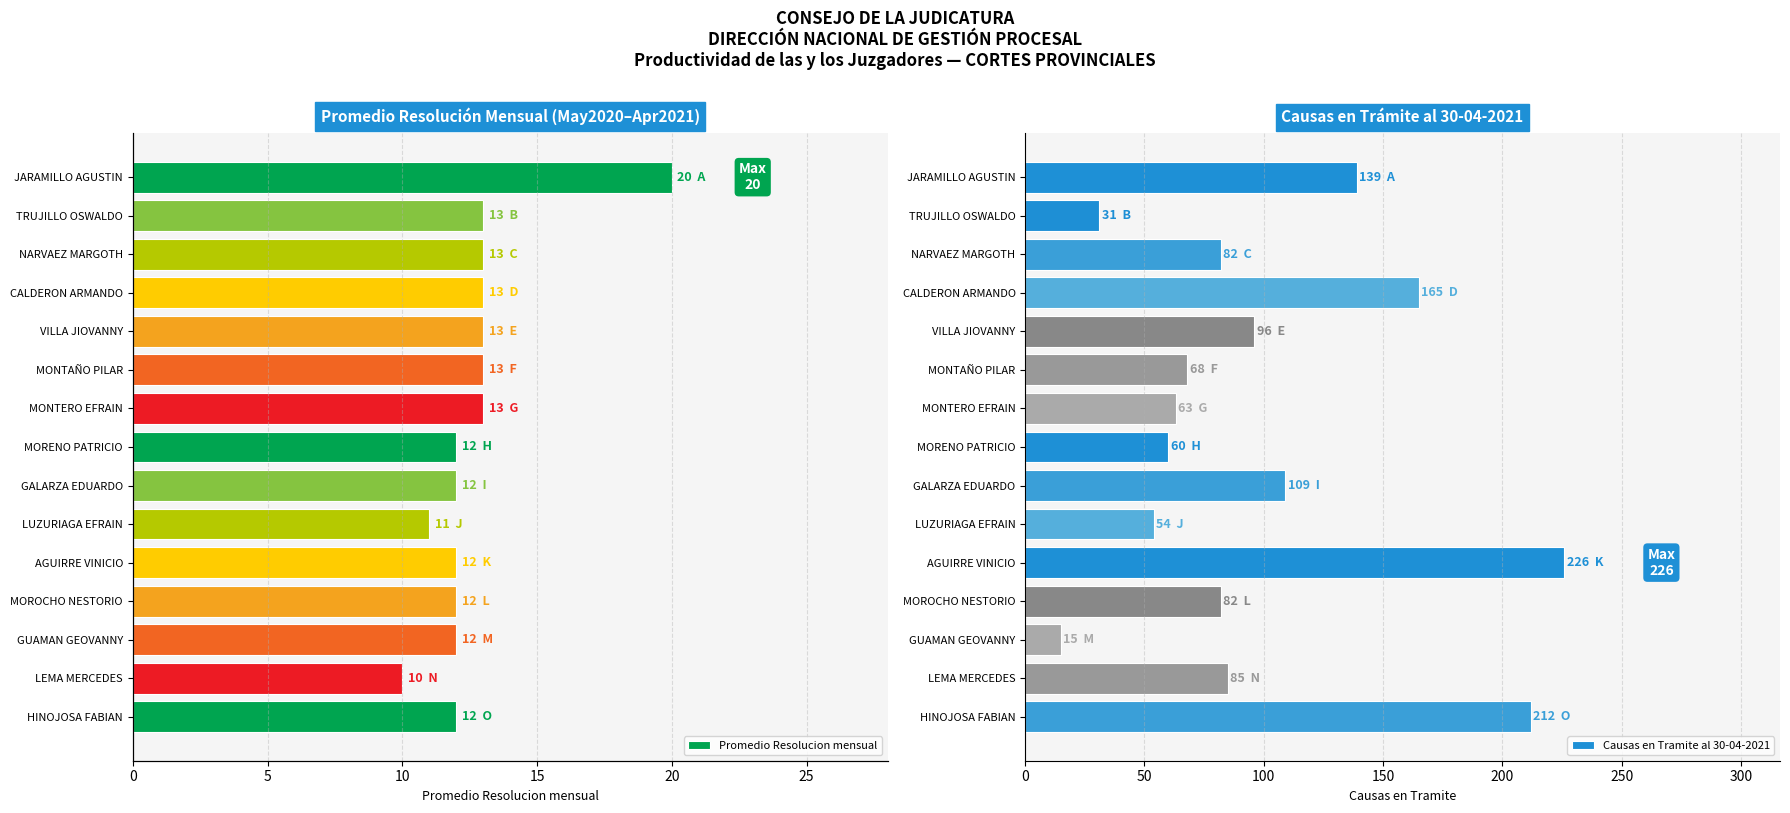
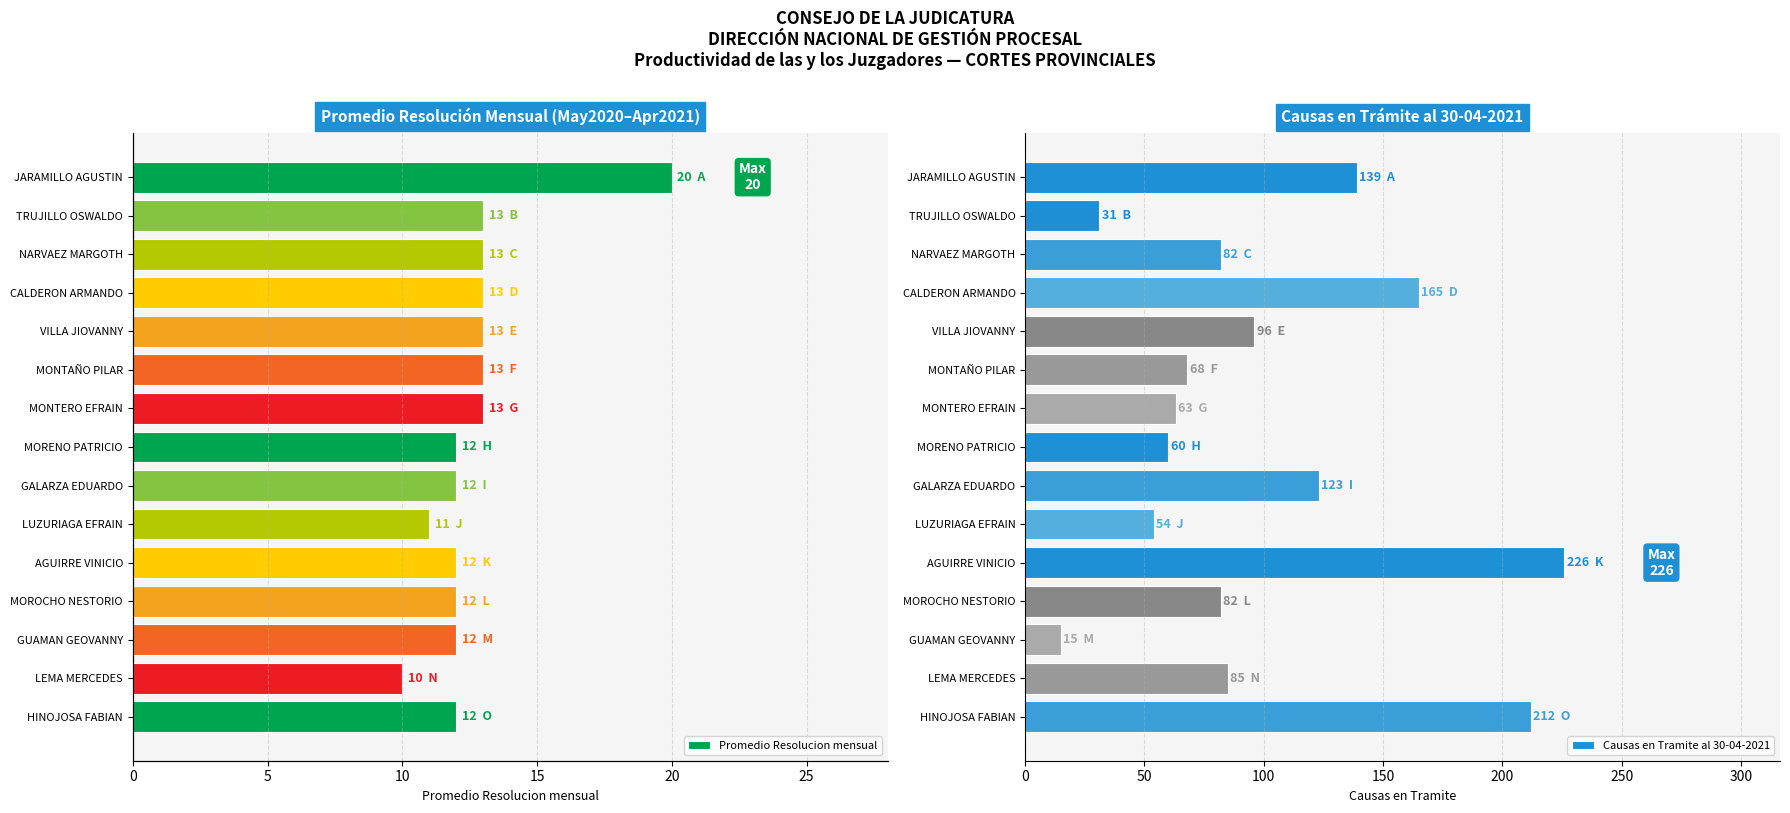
Causas en Trámite al 30-04-2021, GALARZA EDUARDO: 109 -> 123
